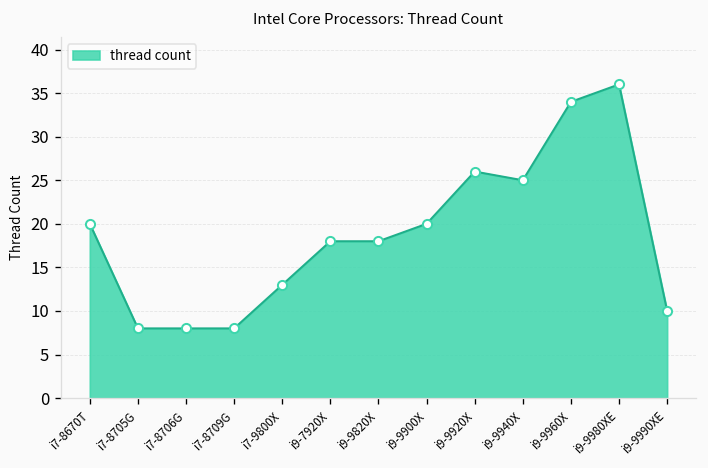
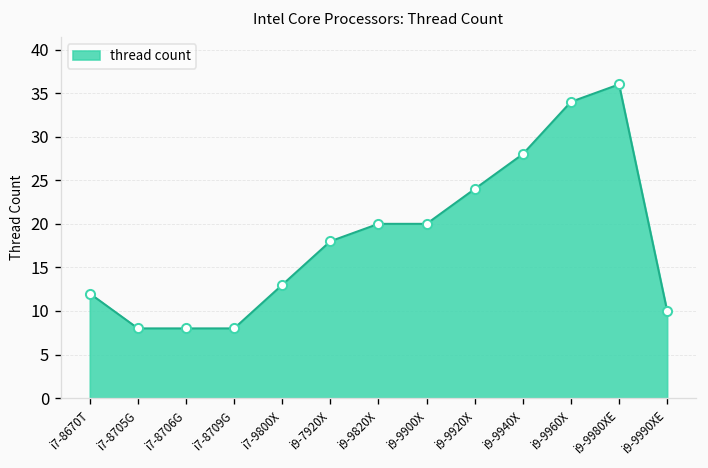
i7-8670T: 20 -> 12
i9-9820X: 18 -> 20
i9-9920X: 26 -> 24
i9-9940X: 25 -> 28
